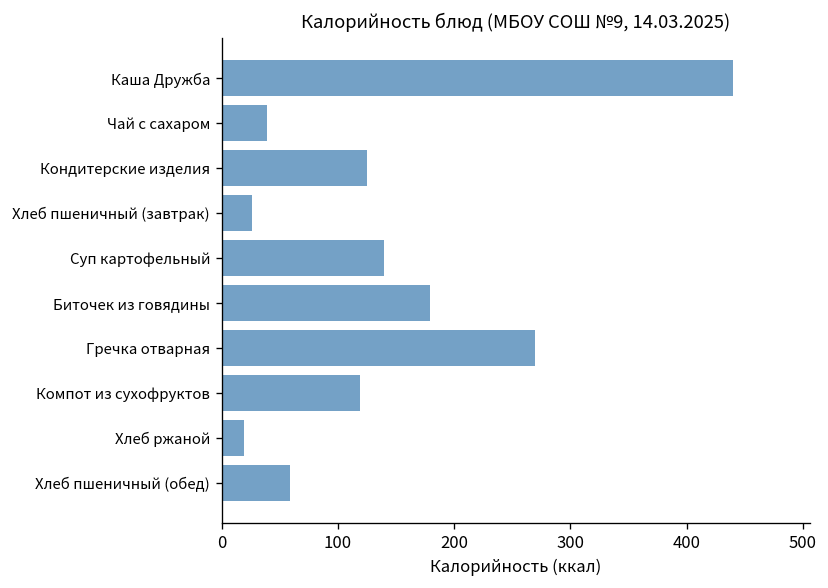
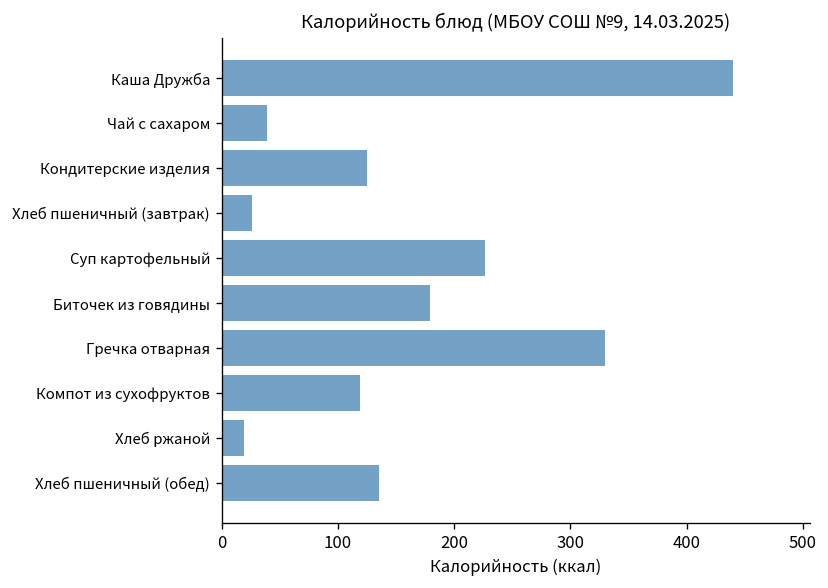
Суп картофельный: 140 -> 230
Гречка отварная: 270 -> 330
Хлеб пшеничный (обед): 60 -> 140
